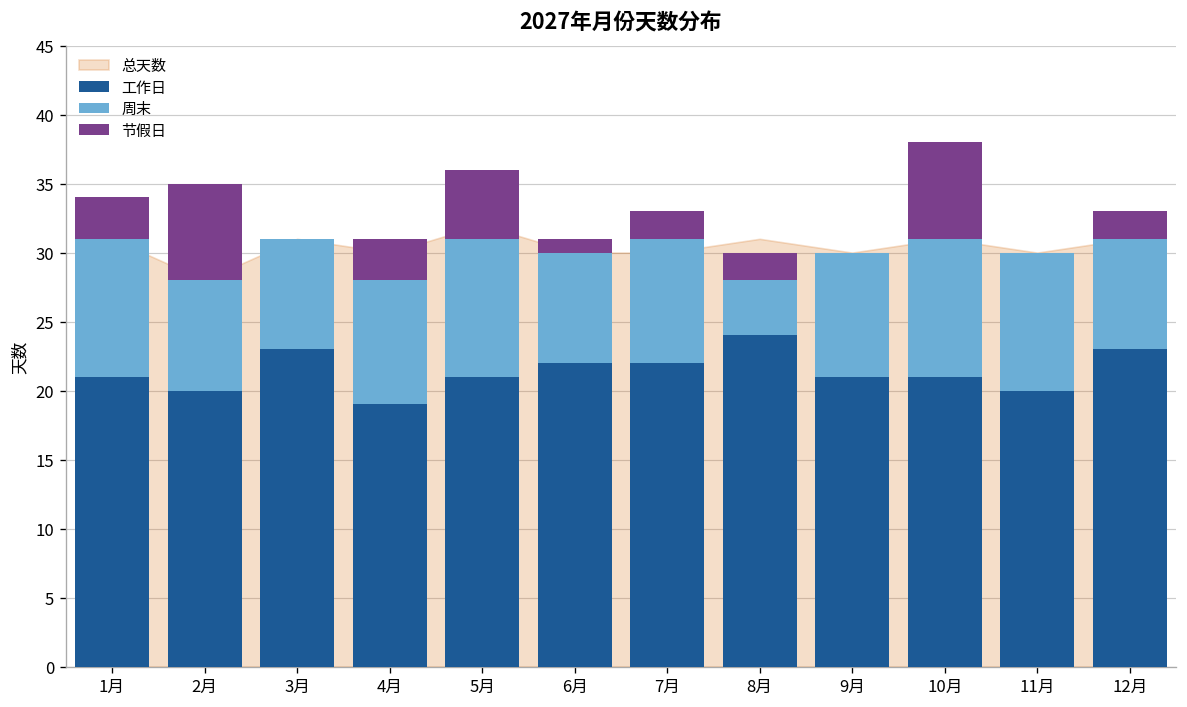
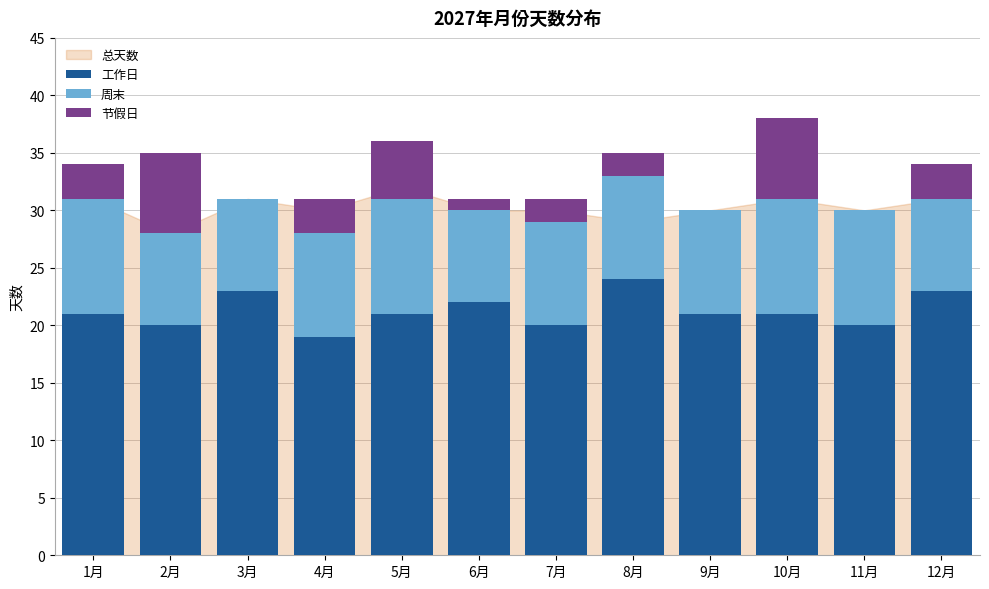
工作日, 7月: 22 -> 20
总天数, 8月: 31 -> 29
周末, 8月: 4 -> 9
节假日, 12月: 2 -> 3
